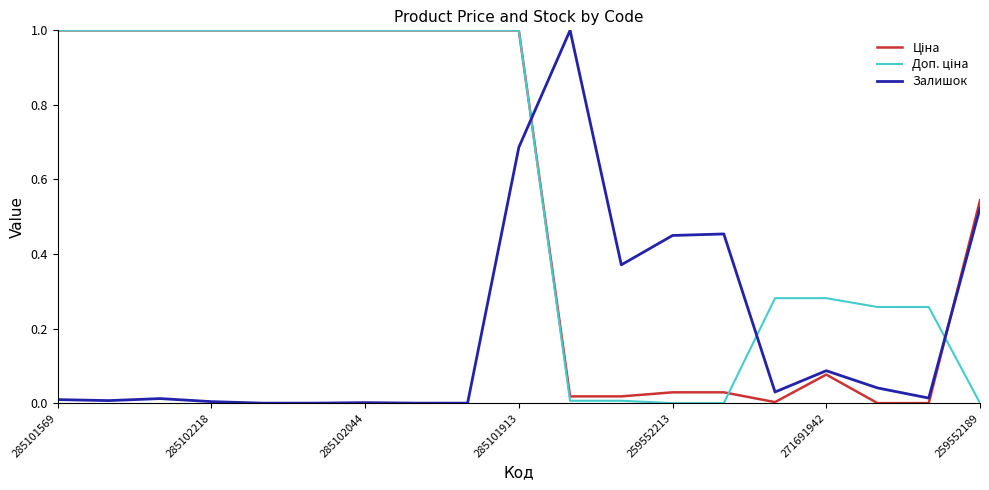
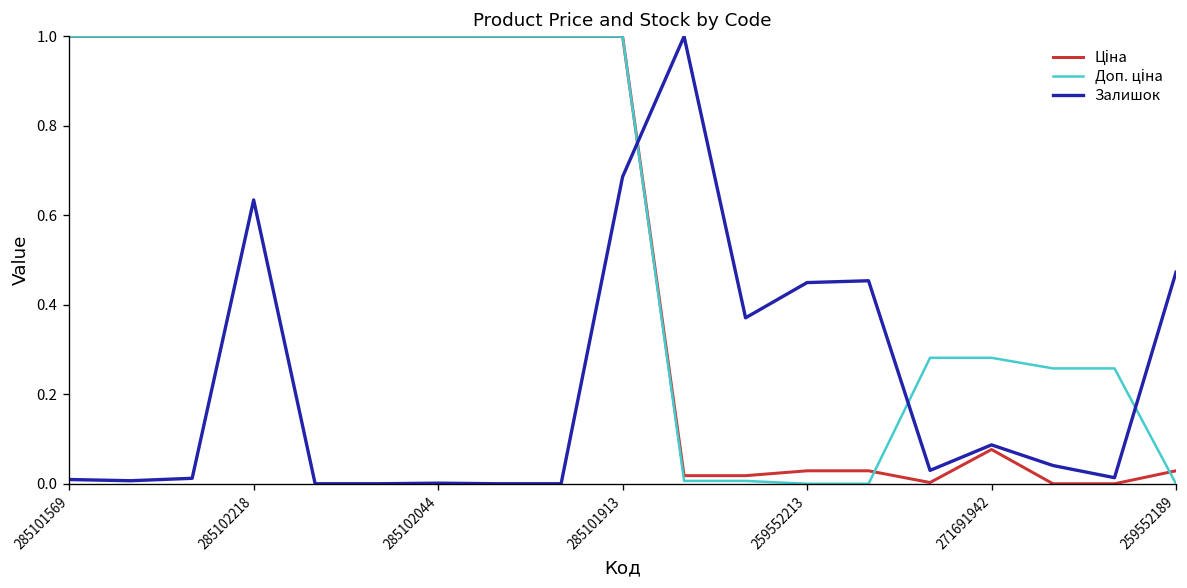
Залишок, 285102218: 0.00 -> 0.63
Ціна, 259552189: 0.54 -> 0.03
Залишок, 259552189: 0.52 -> 0.47
